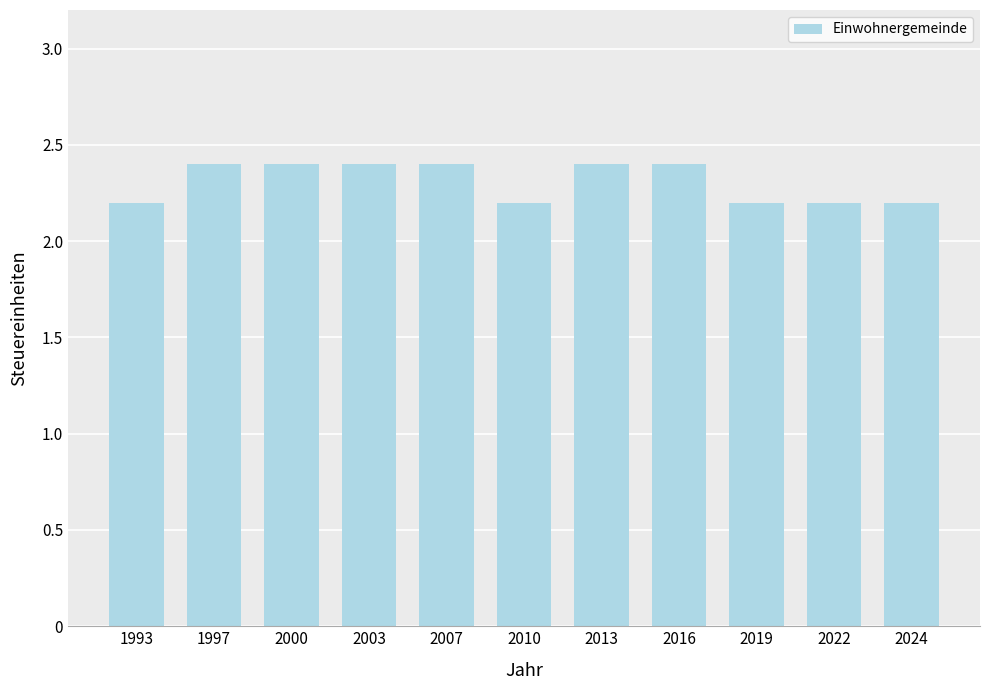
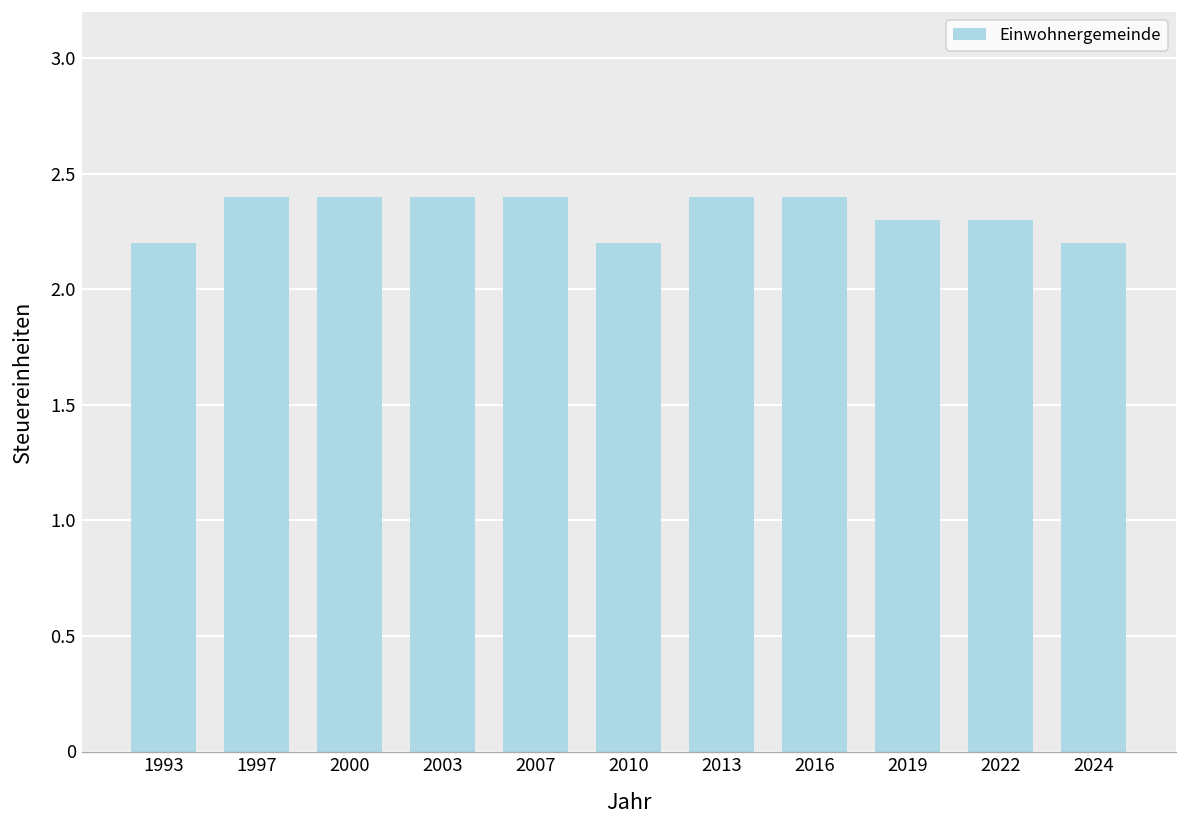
2019: 2.2 -> 2.3
2022: 2.2 -> 2.3
